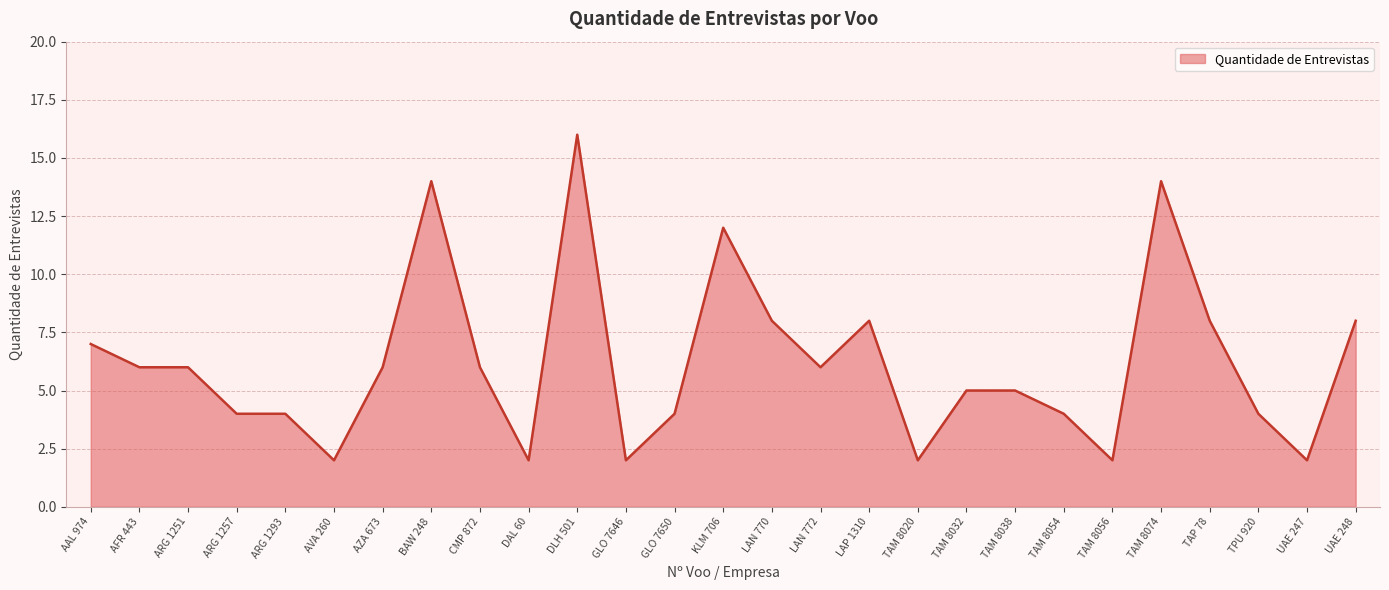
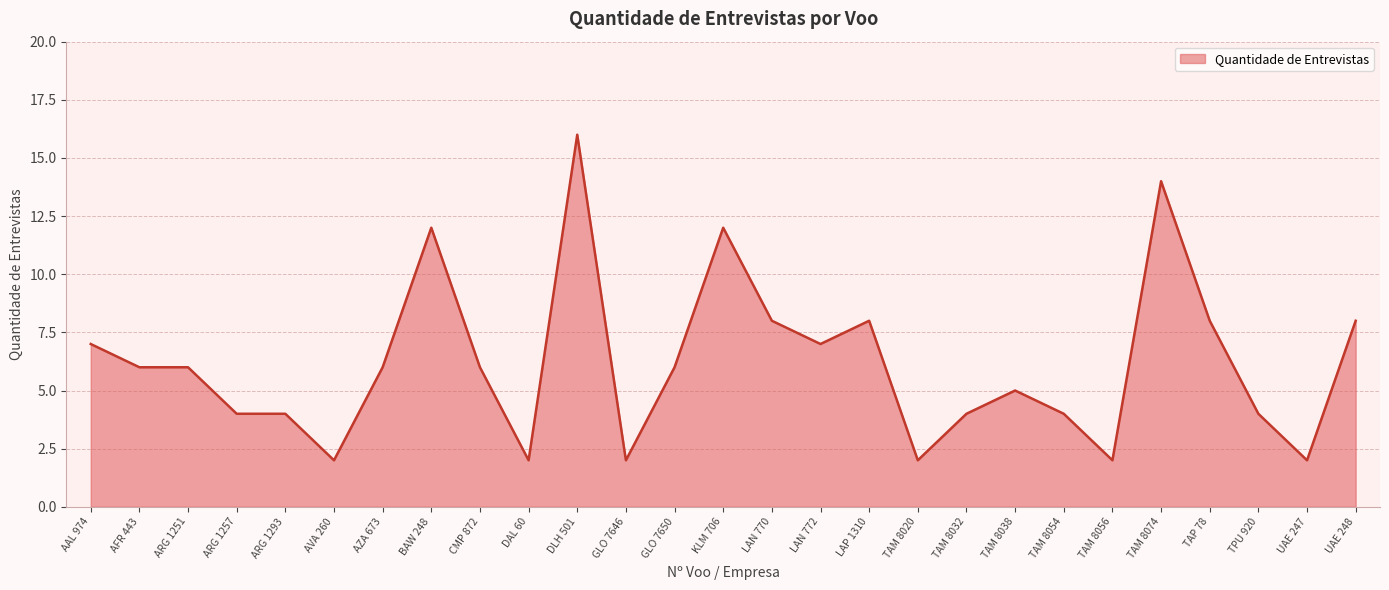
BAW 248: 14 -> 12
GLO 7650: 4 -> 6
LAN 772: 6 -> 7
TAM 8032: 5 -> 4
